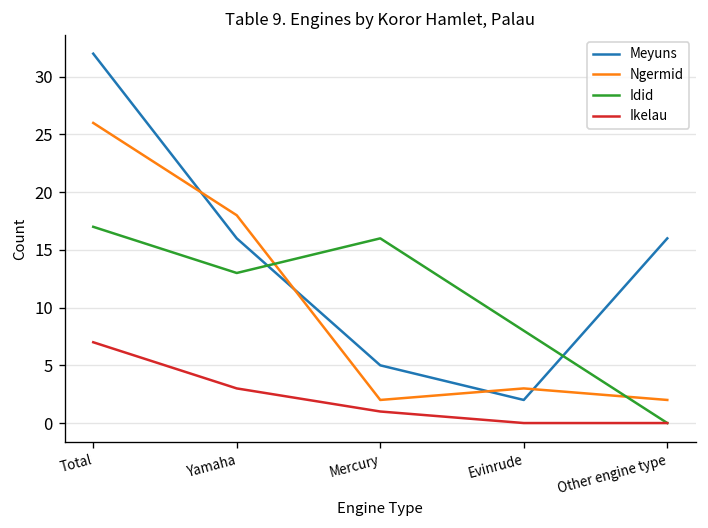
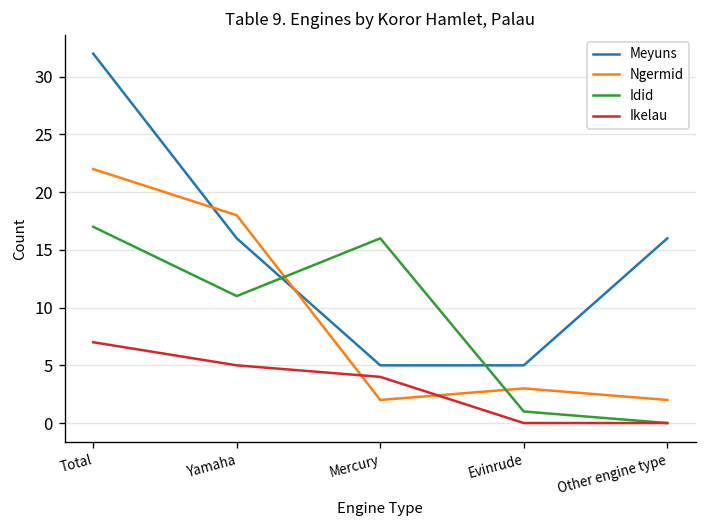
Ngermid, Total: 26 -> 22
Idid, Yamaha: 13 -> 11
Ikelau, Yamaha: 3 -> 5
Ikelau, Mercury: 1 -> 4
Meyuns, Evinrude: 2 -> 5
Idid, Evinrude: 8 -> 1
